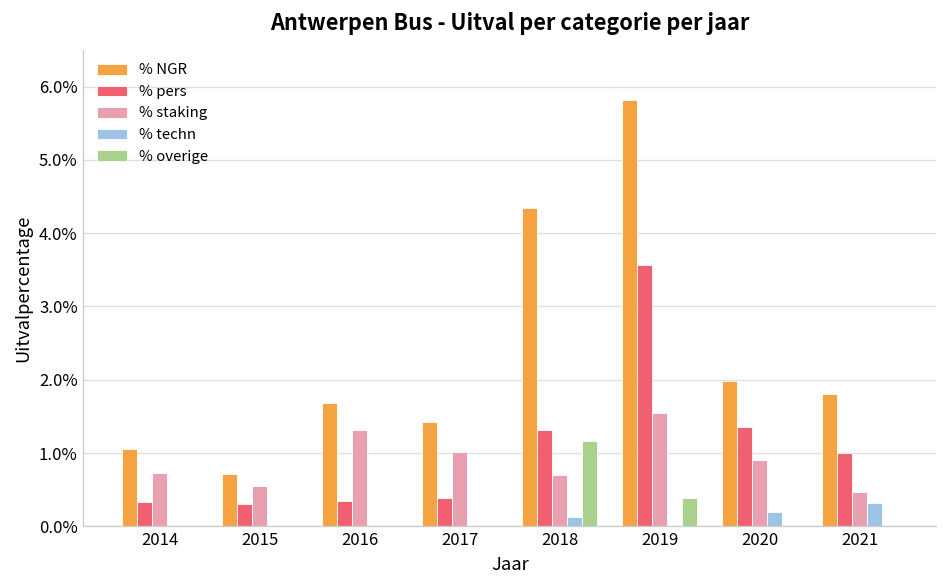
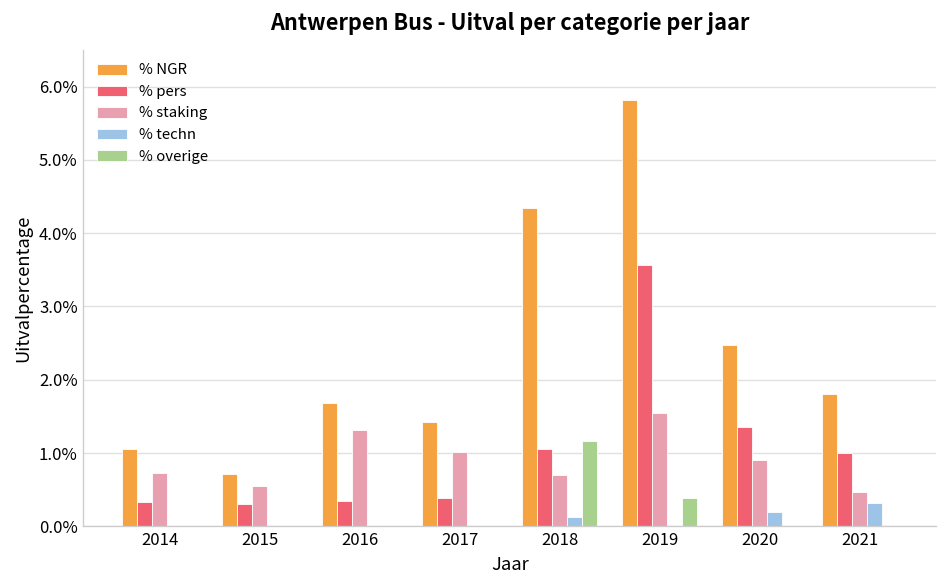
% pers, 2018: 1.3% -> 1.1%
% NGR, 2020: 2.0% -> 2.5%
